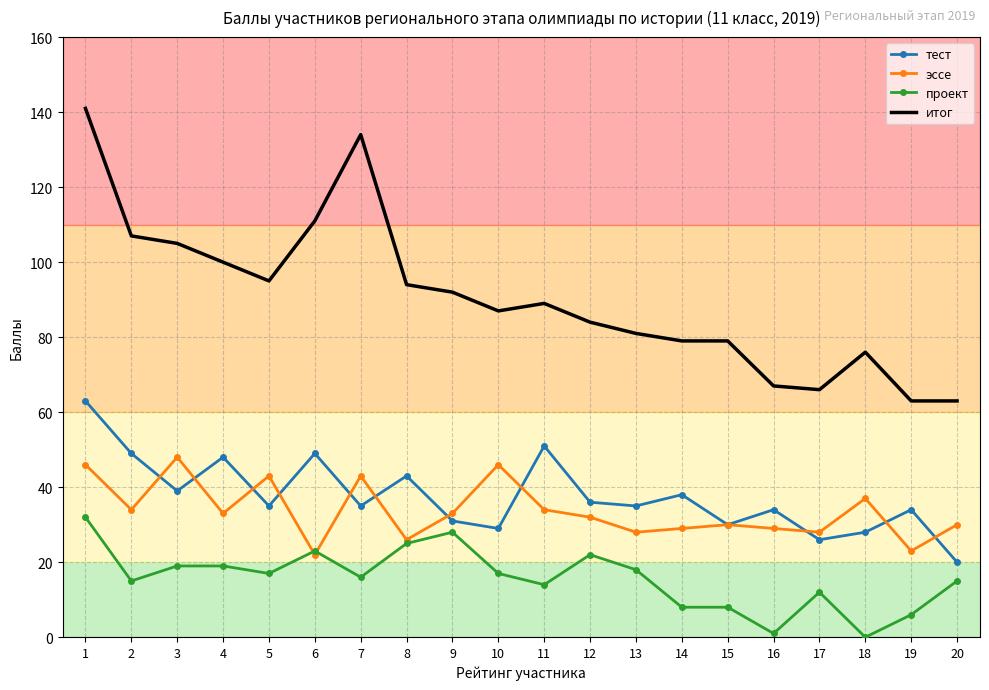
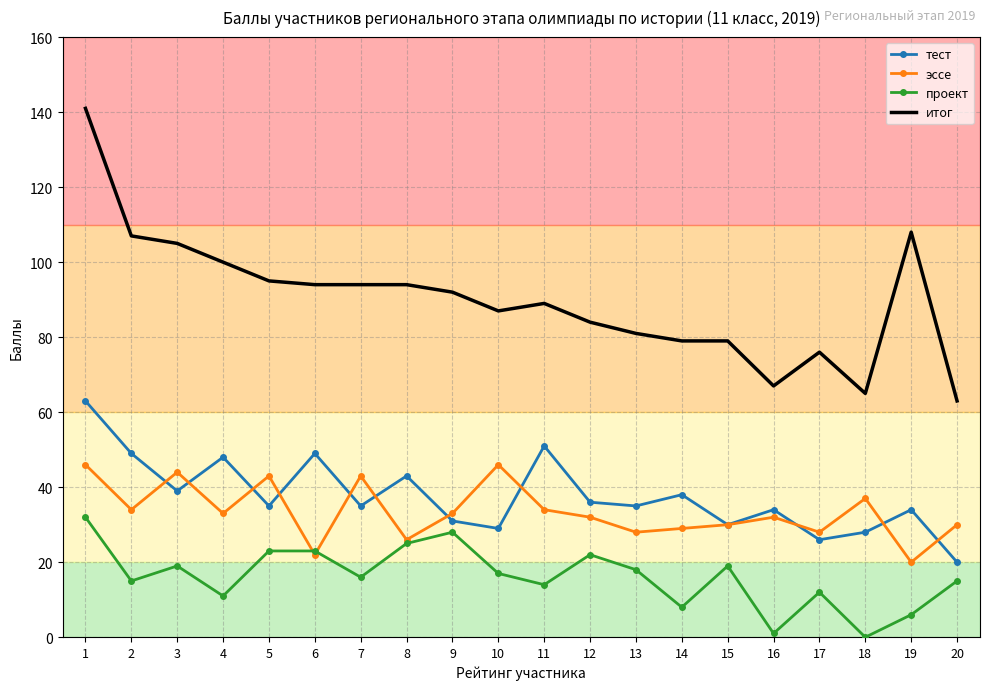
эссе, 3: 48 -> 44
проект, 4: 19 -> 11
проект, 5: 17 -> 23
итог, 6: 111 -> 94
итог, 7: 134 -> 94
проект, 15: 8 -> 19
эссе, 16: 29 -> 32
итог, 17: 66 -> 76
итог, 18: 76 -> 65
эссе, 19: 23 -> 20
итог, 19: 63 -> 108
